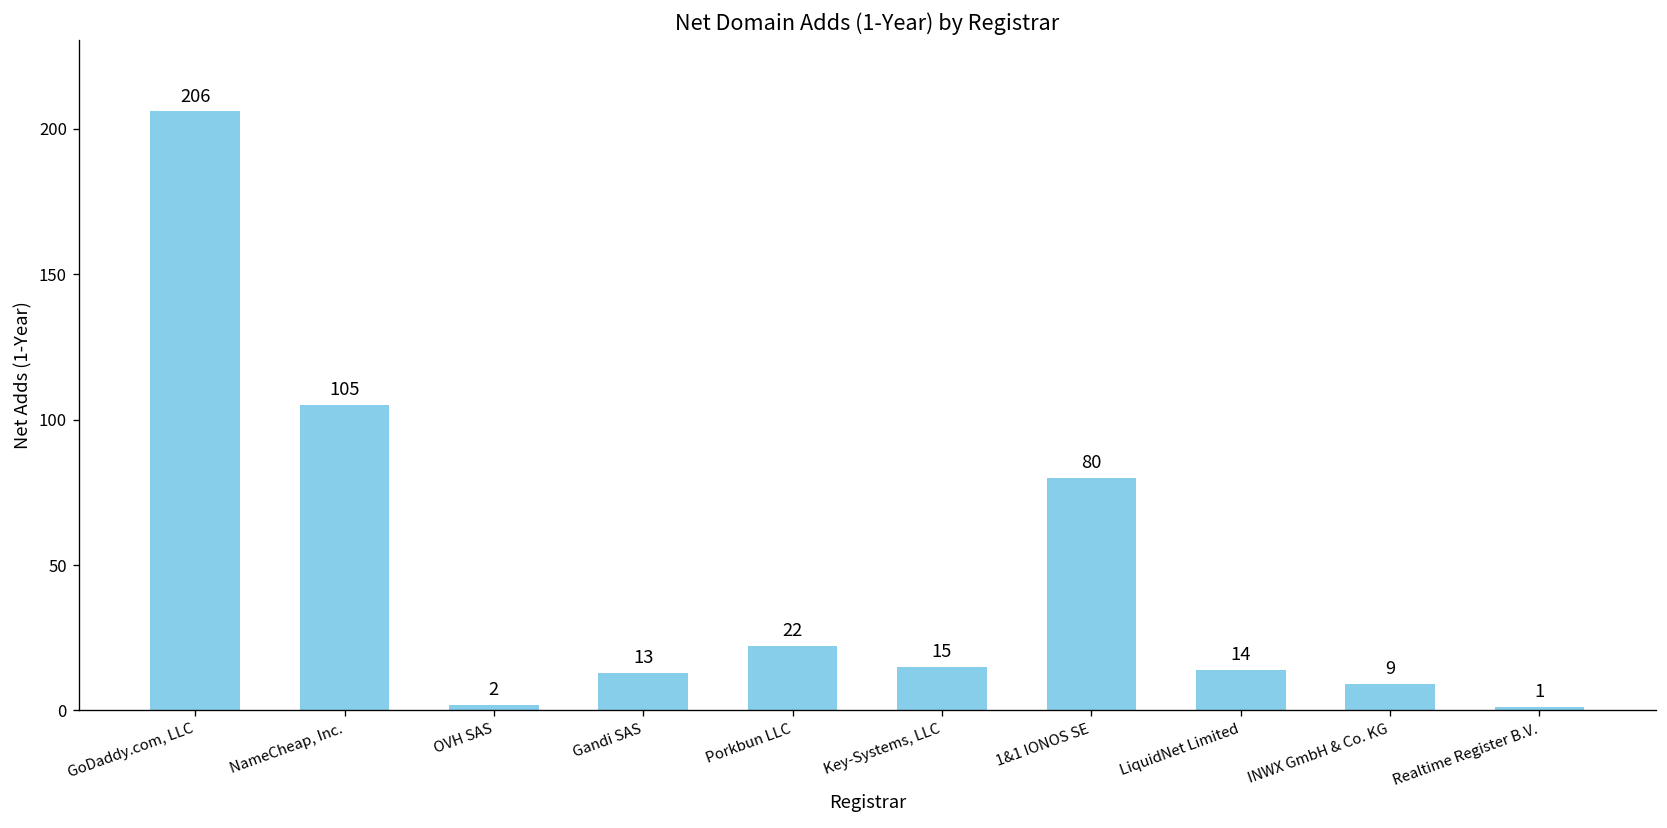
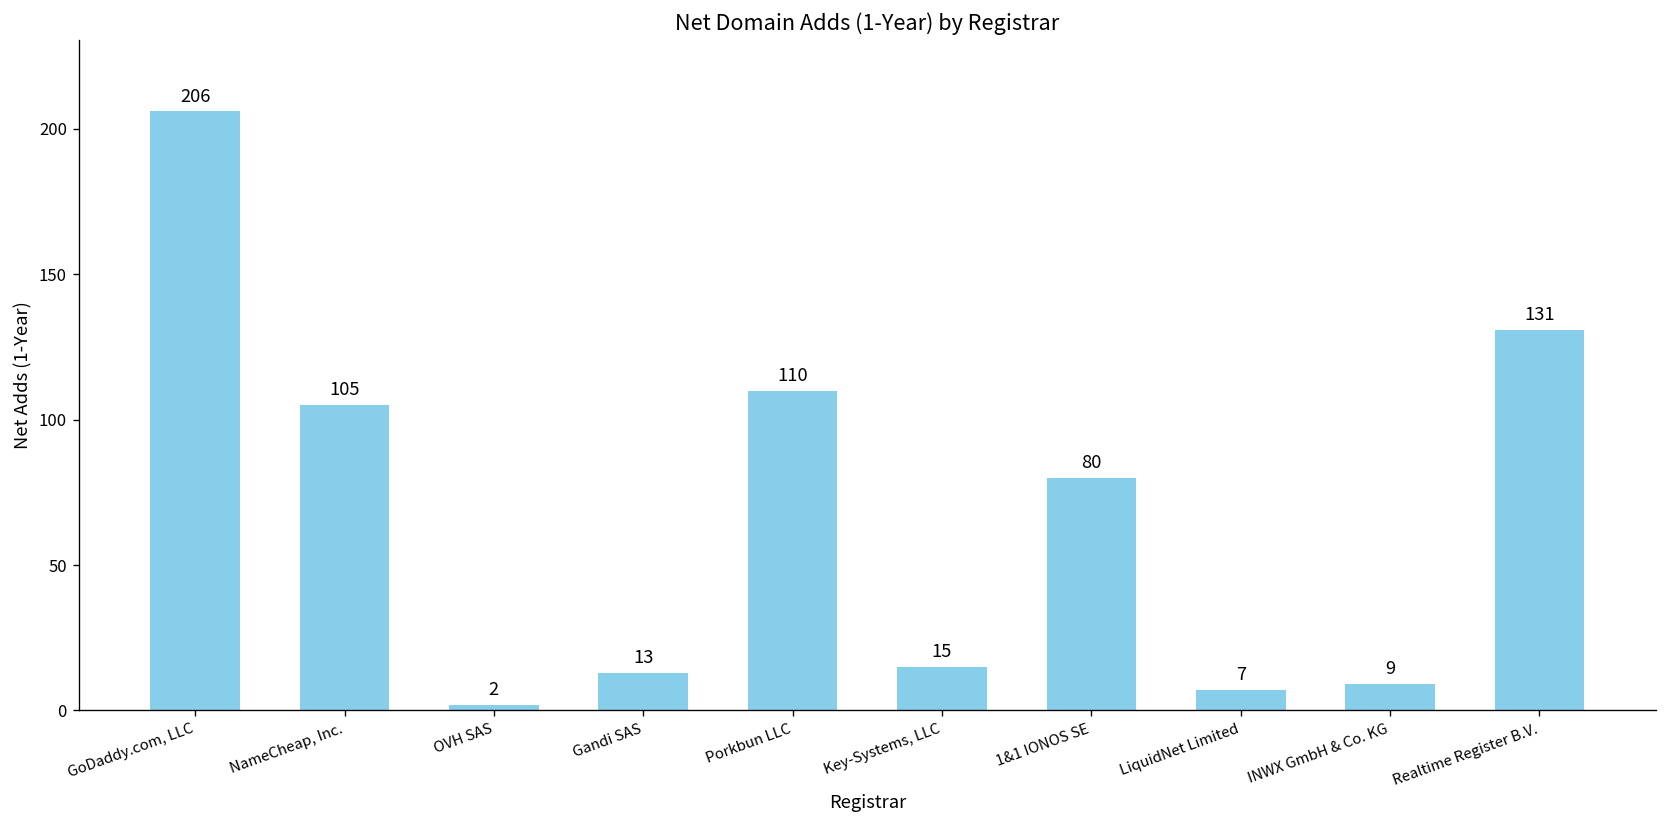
Porkbun LLC: 22 -> 110
LiquidNet Limited: 14 -> 7
Realtime Register B.V.: 1 -> 131
